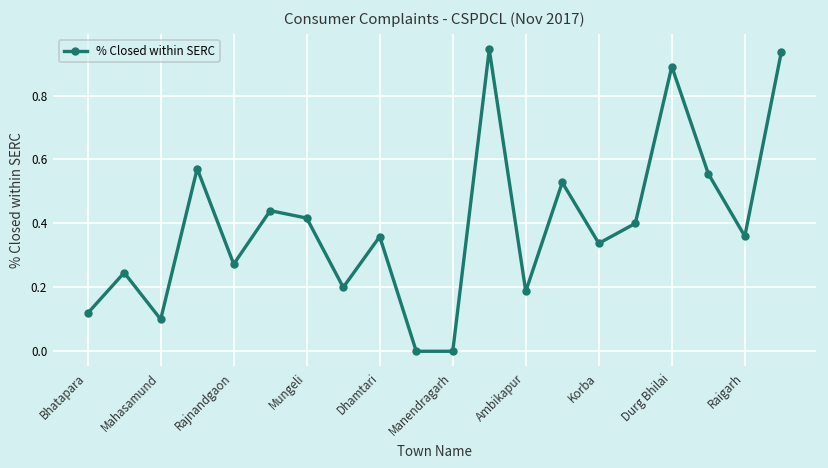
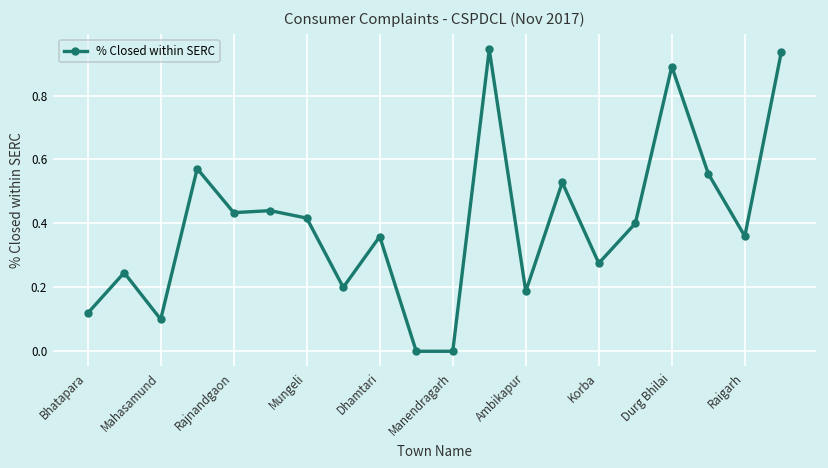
Rajnandgaon: 0.27 -> 0.43
Korba: 0.34 -> 0.28
